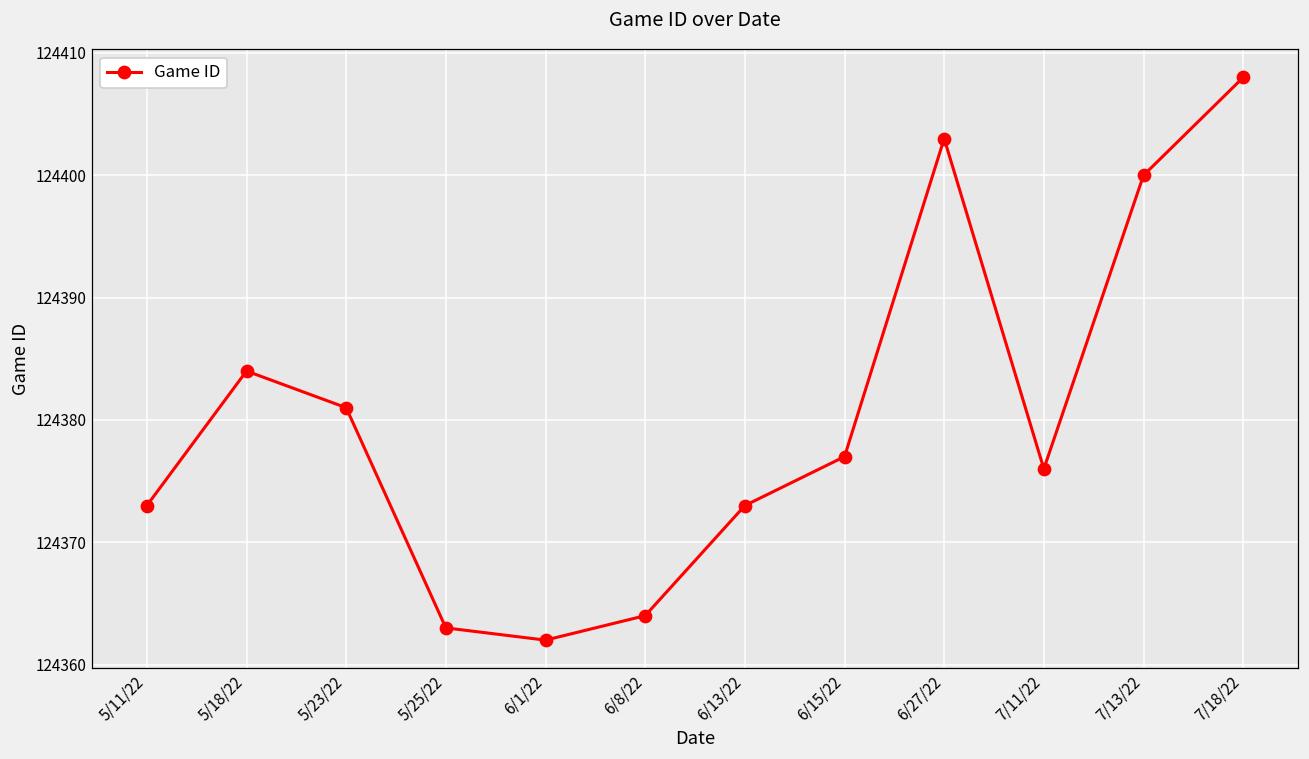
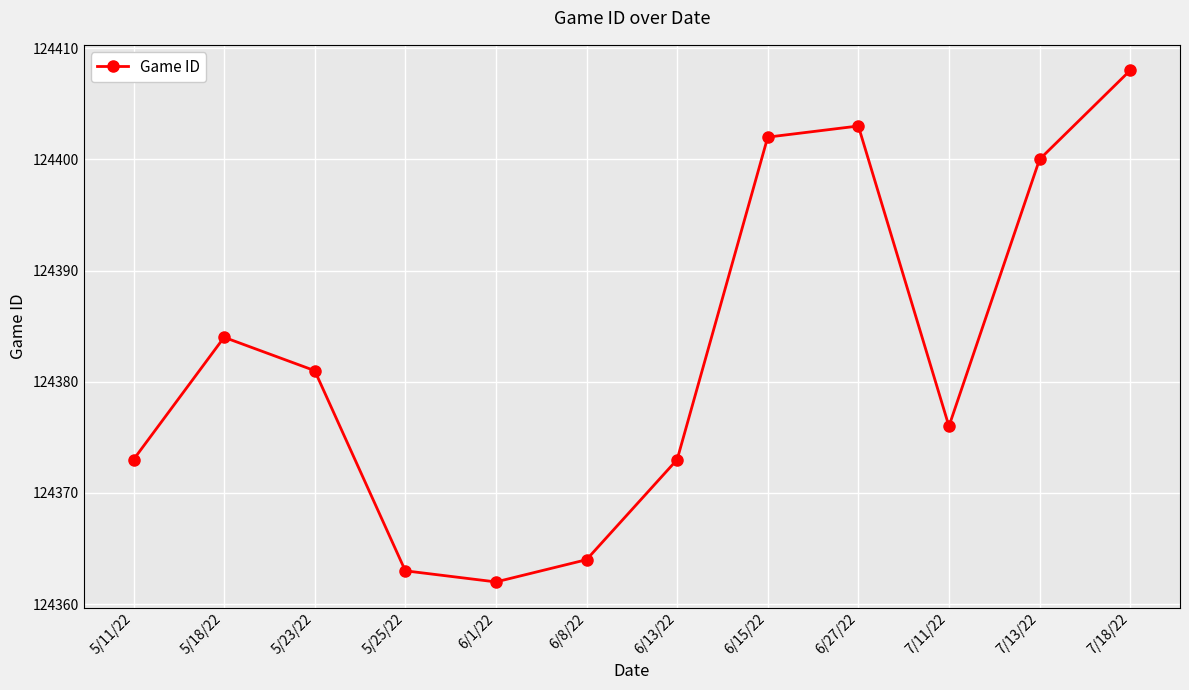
6/15/22: 124377 -> 124402
